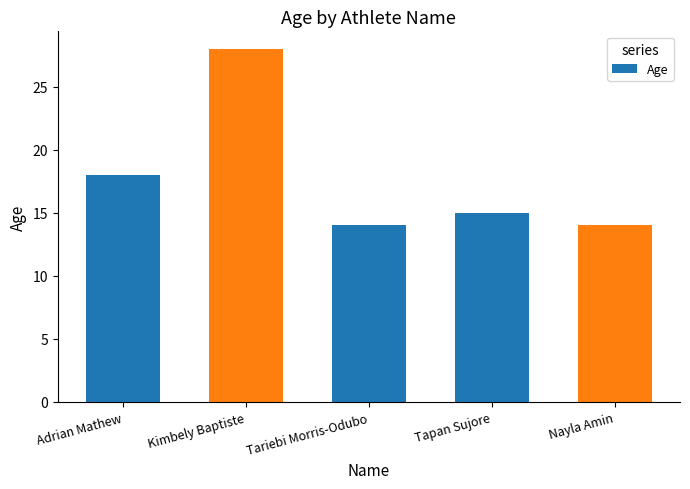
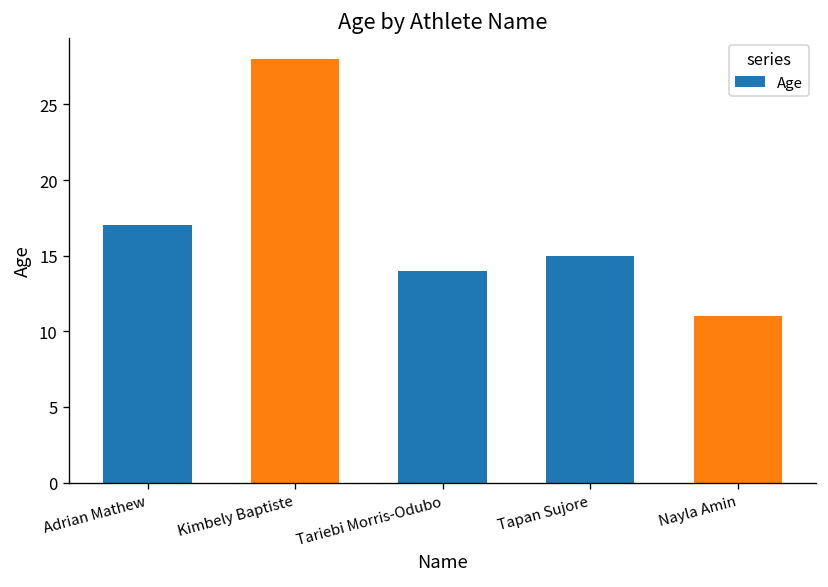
Adrian Mathew: 18 -> 17
Nayla Amin: 14 -> 11
